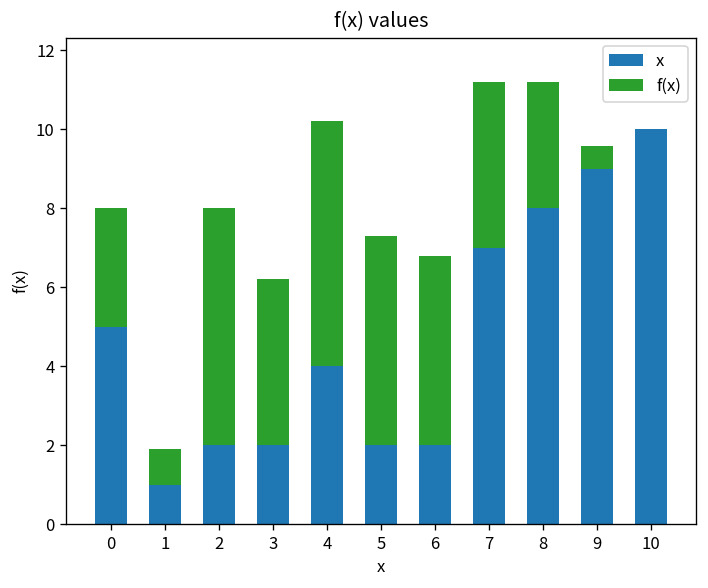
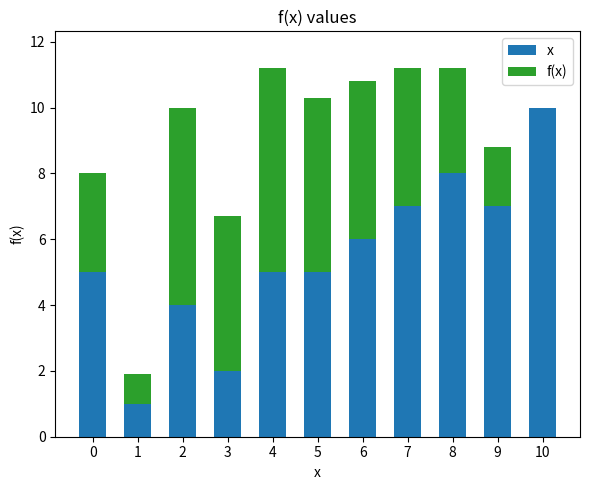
x, 2: 2 -> 4
f(x), 3: 4.2 -> 4.7
x, 4: 4 -> 5
x, 5: 2 -> 5
x, 6: 2 -> 6
x, 9: 9 -> 7
f(x), 9: 0.6 -> 1.8
